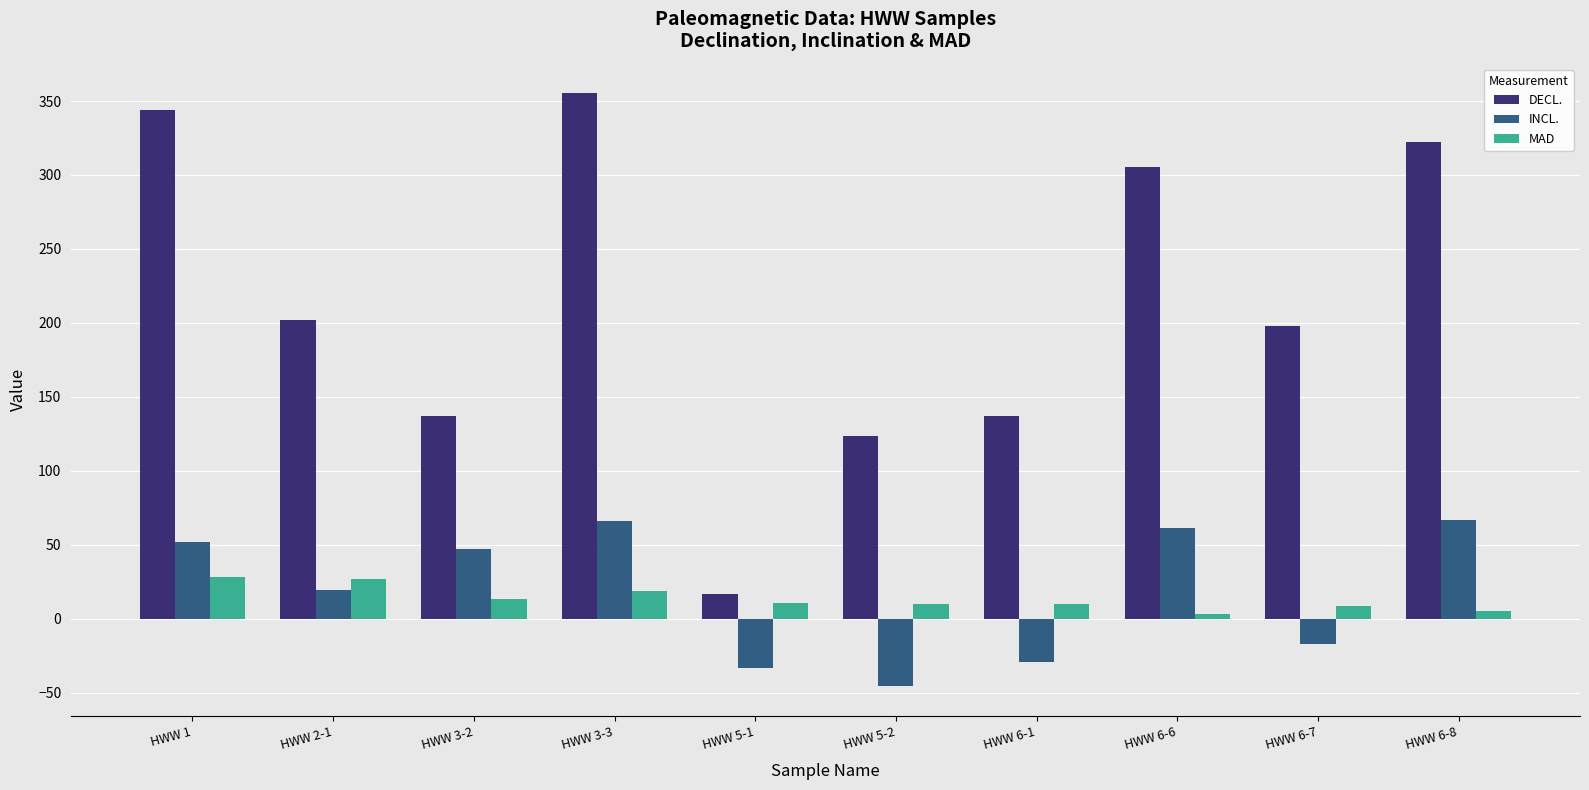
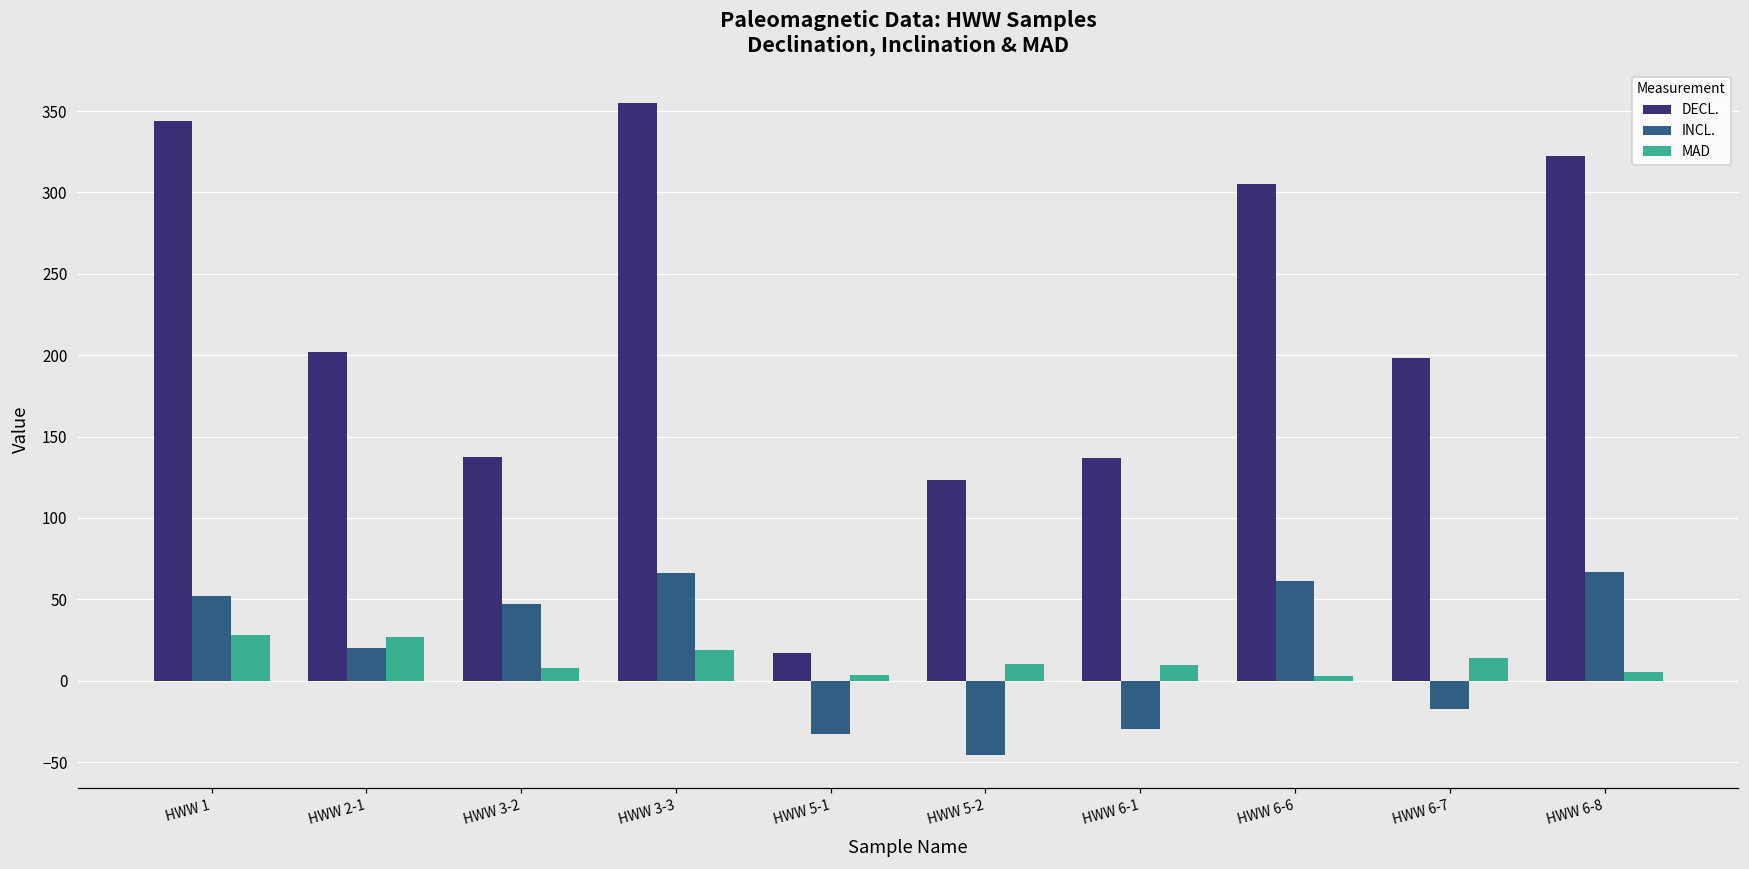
MAD, HWW 3-2: 14 -> 8
MAD, HWW 5-1: 10 -> 3
MAD, HWW 6-7: 9 -> 14
